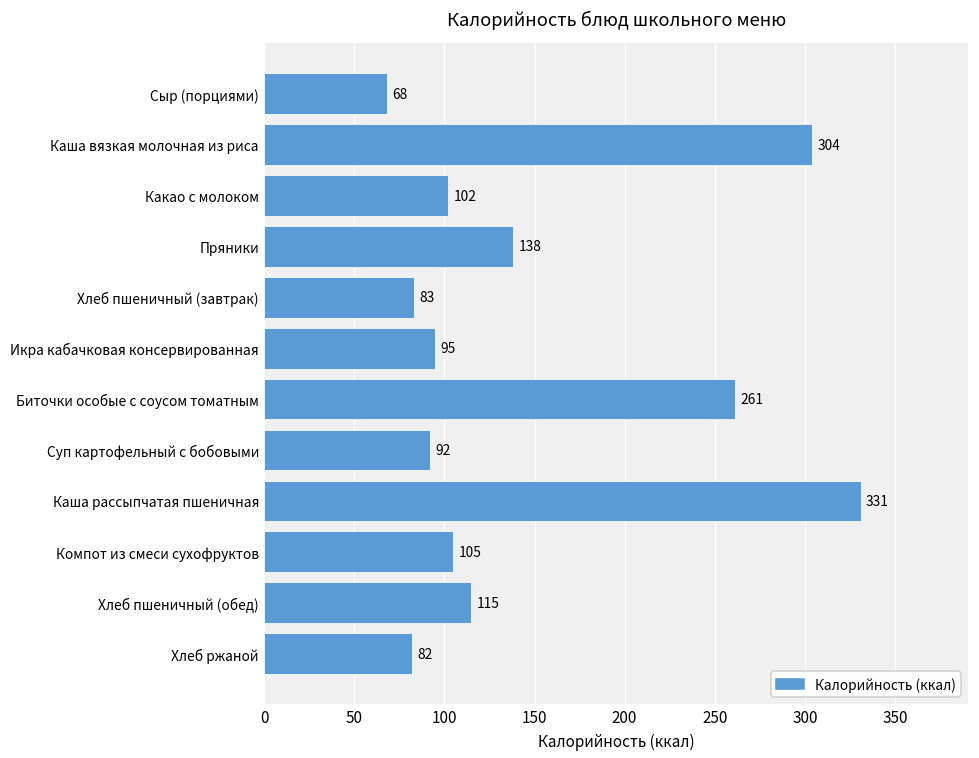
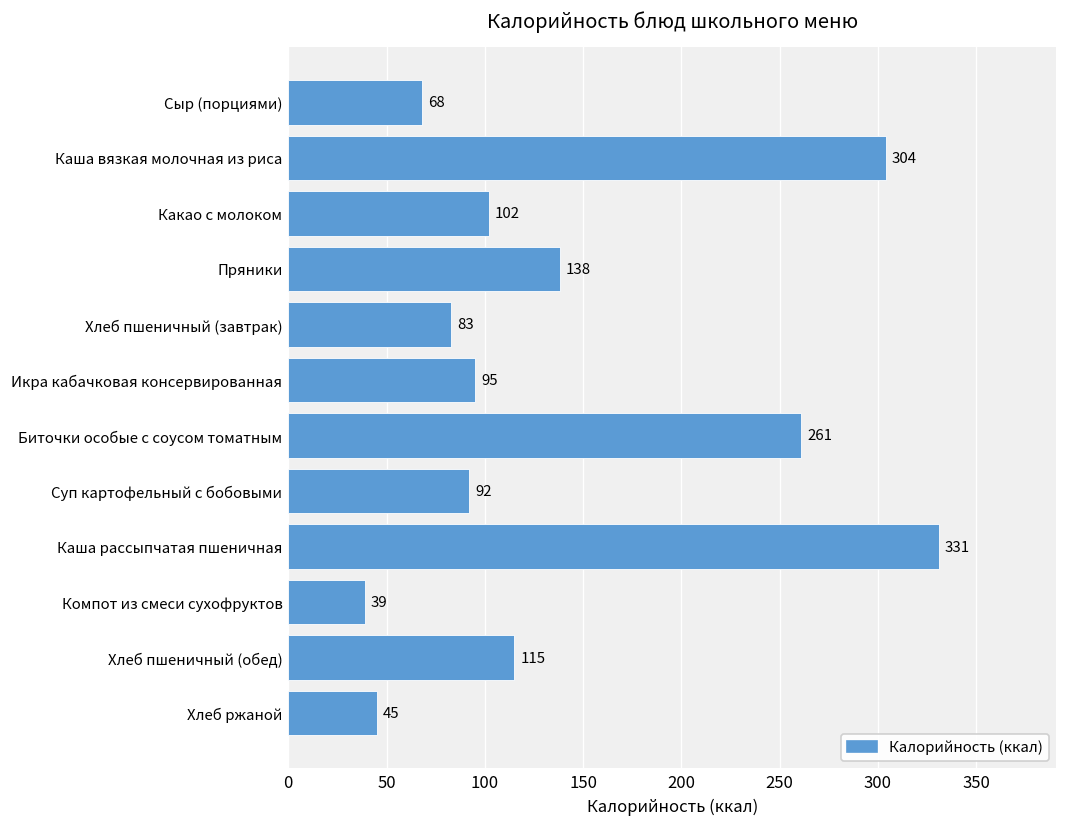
Компот из смеси сухофруктов: 105 -> 39
Хлеб ржаной: 82 -> 45
